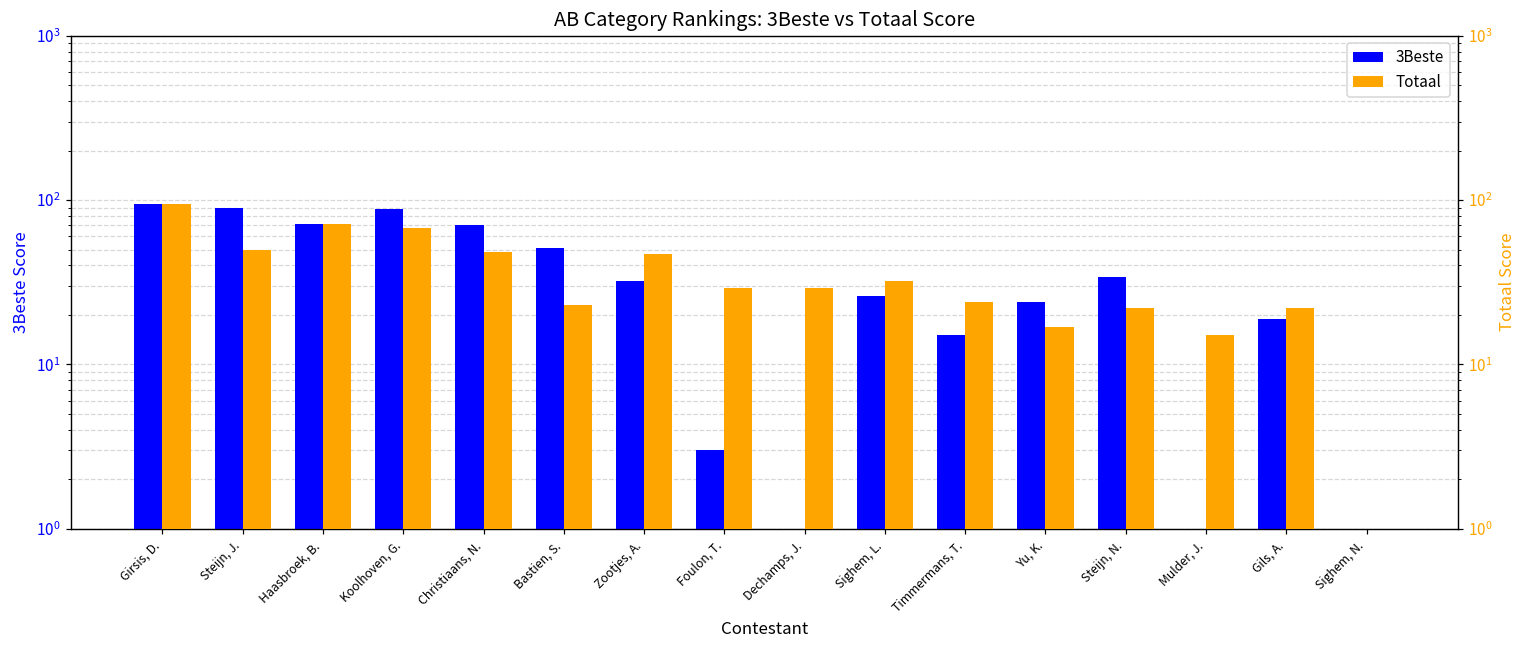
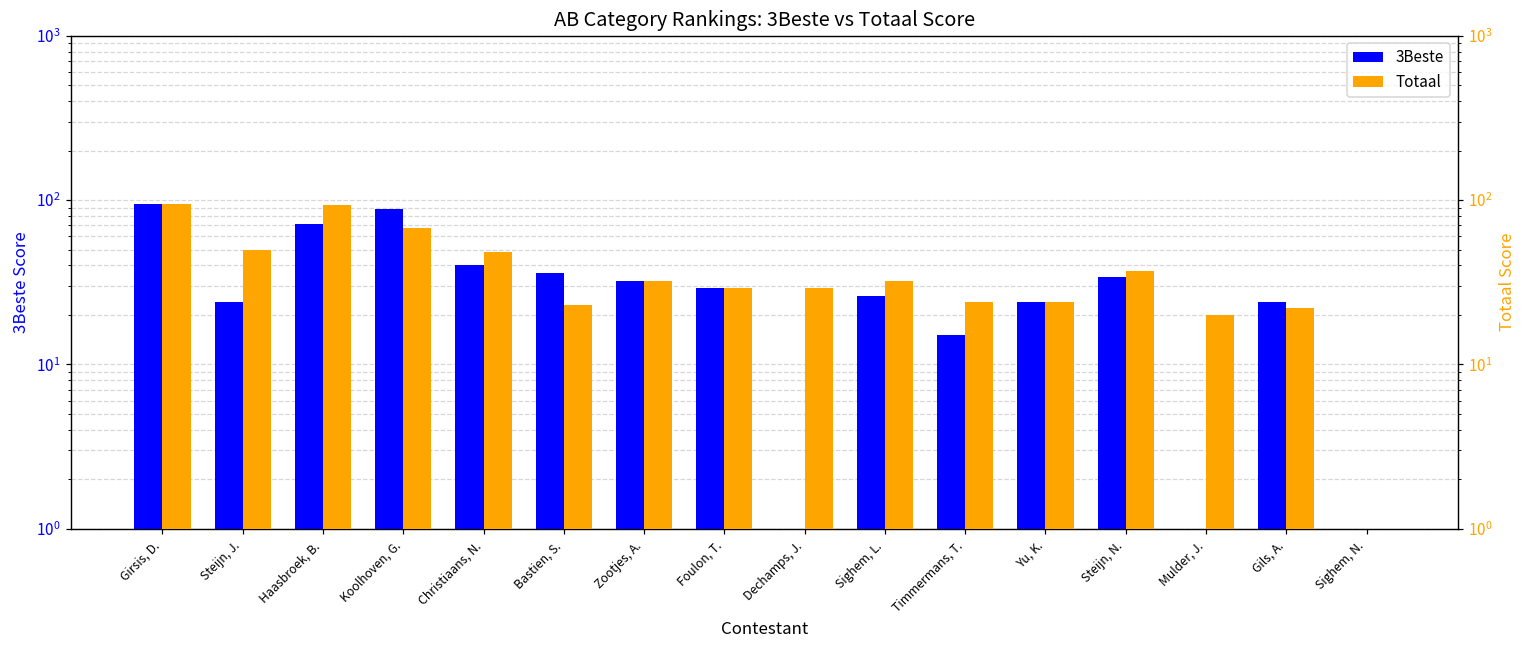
3Beste, Steijn, J.: 90 -> 24
3Beste, Christiaans, N.: 70 -> 40
3Beste, Bastien, S.: 51 -> 36
3Beste, Foulon, T.: 3 -> 29
3Beste, Gils, A.: 19 -> 24
Totaal, Haasbroek, B.: 70 -> 90
Totaal, Zootjes, A.: 47 -> 32
Totaal, Yu, K.: 17 -> 24
Totaal, Steijn, N.: 22 -> 37
Totaal, Mulder, J.: 15 -> 20
